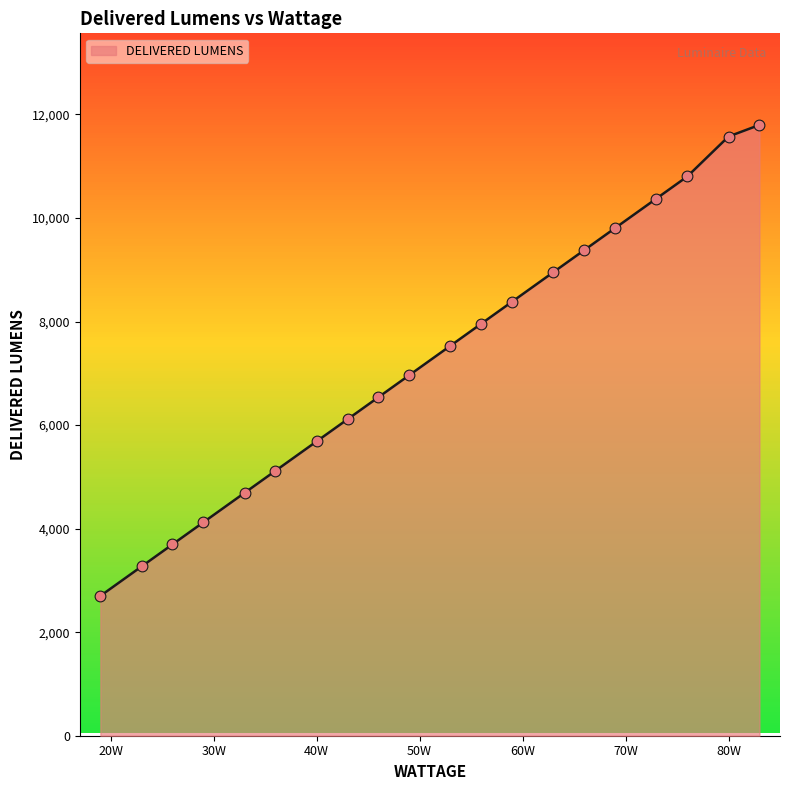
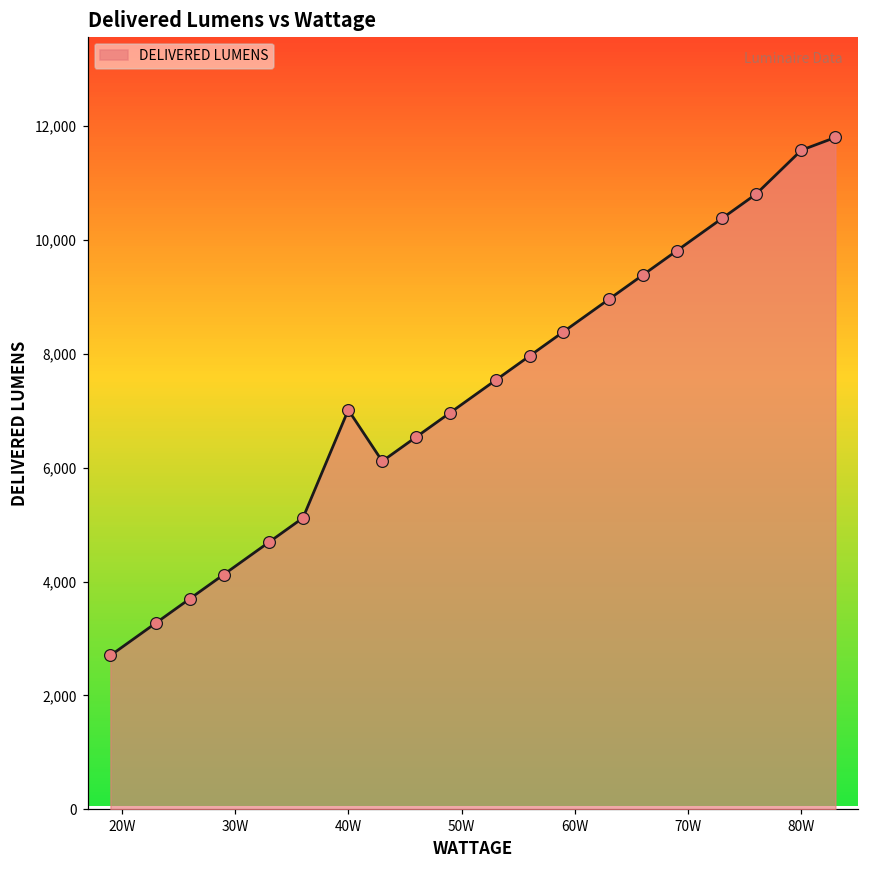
40W: 5,700 -> 7,000
